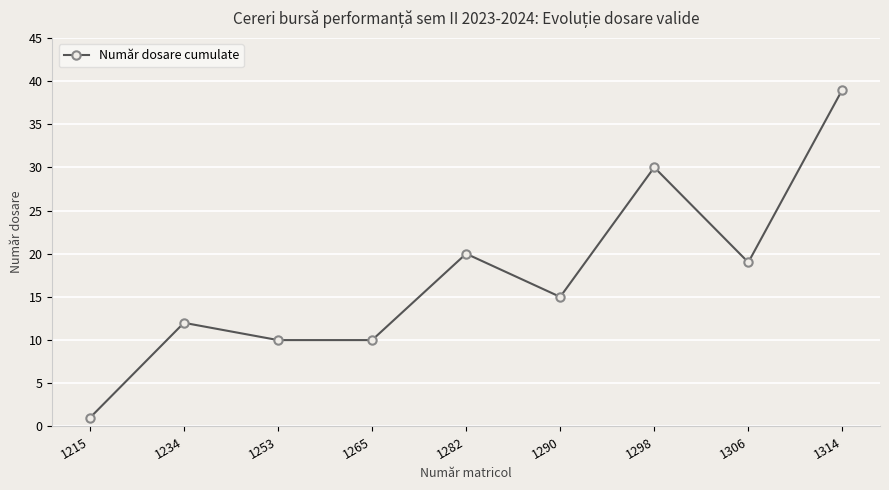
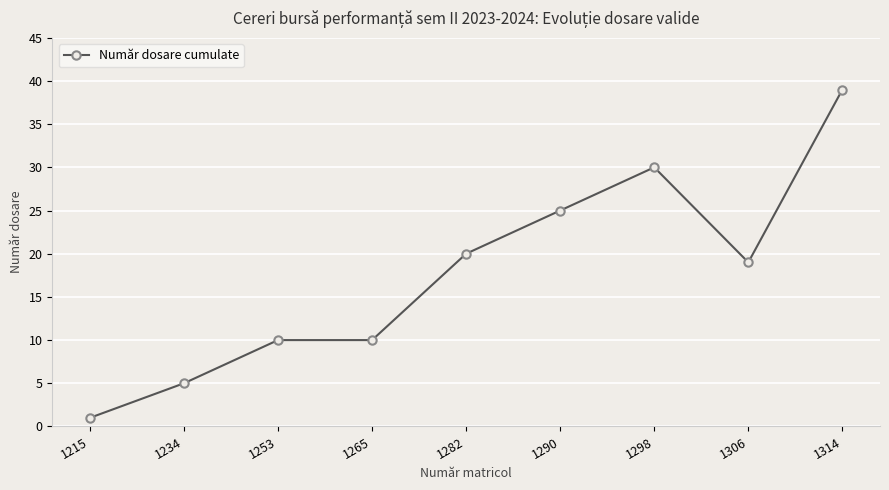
1234: 12 -> 5
1290: 15 -> 25
